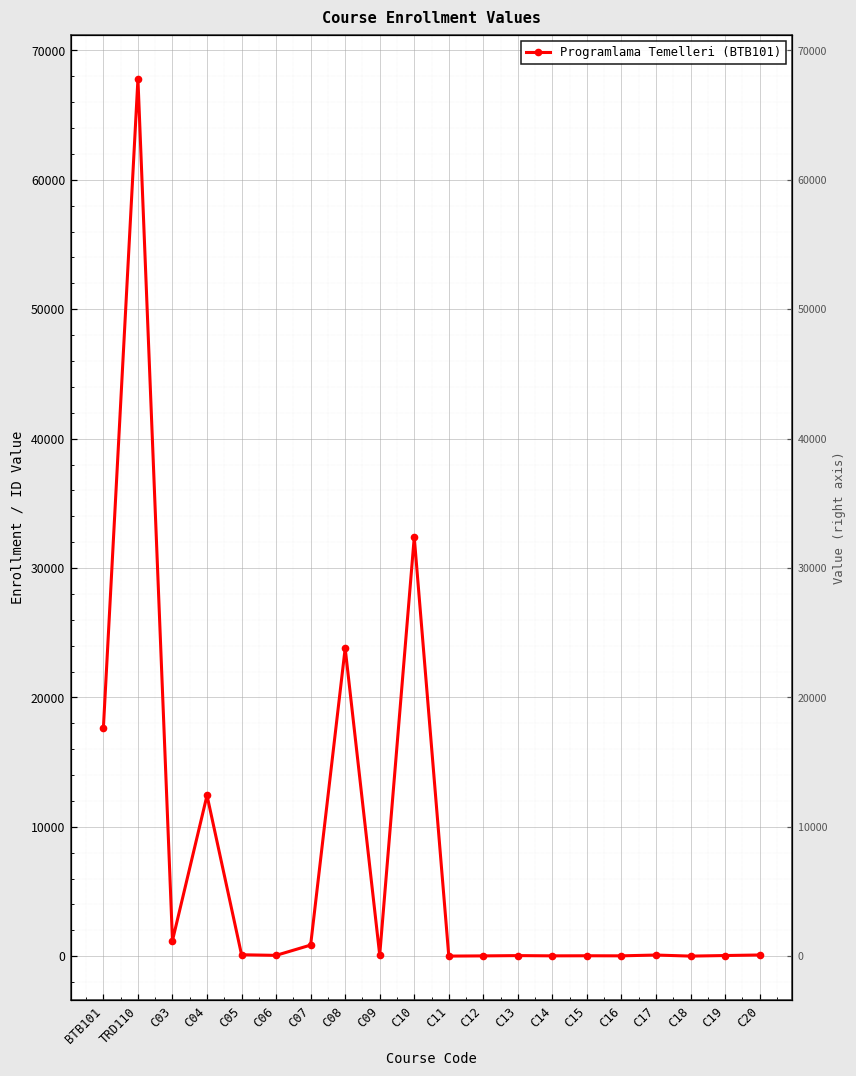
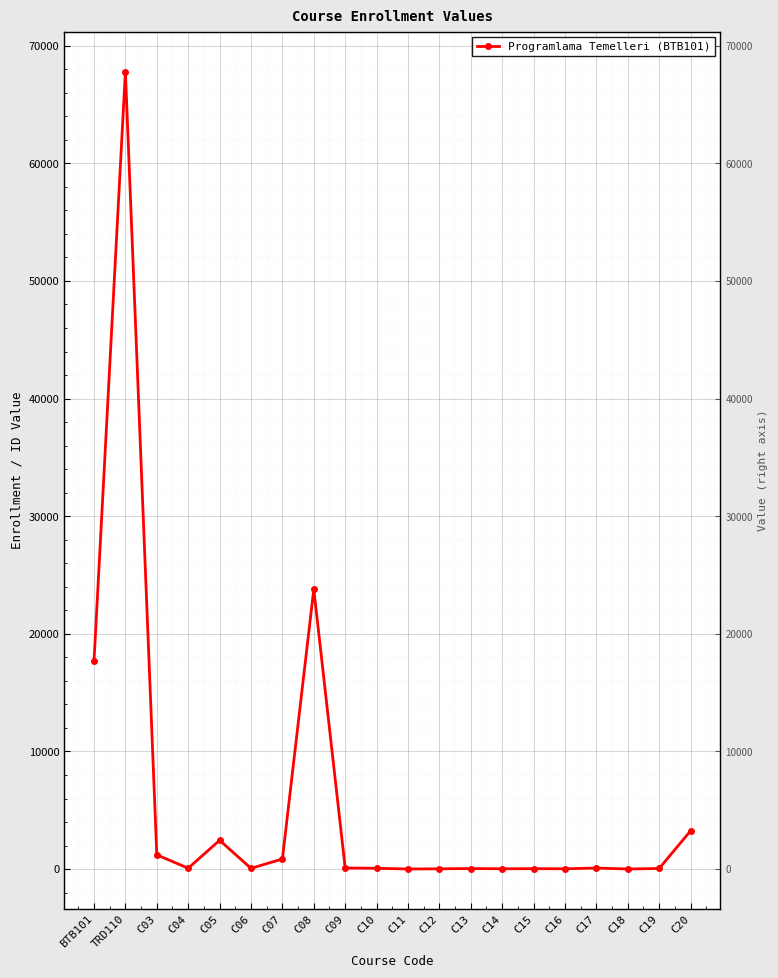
C04: 12400 -> 100
C05: 100 -> 2500
C10: 32400 -> 100
C20: 100 -> 3300
